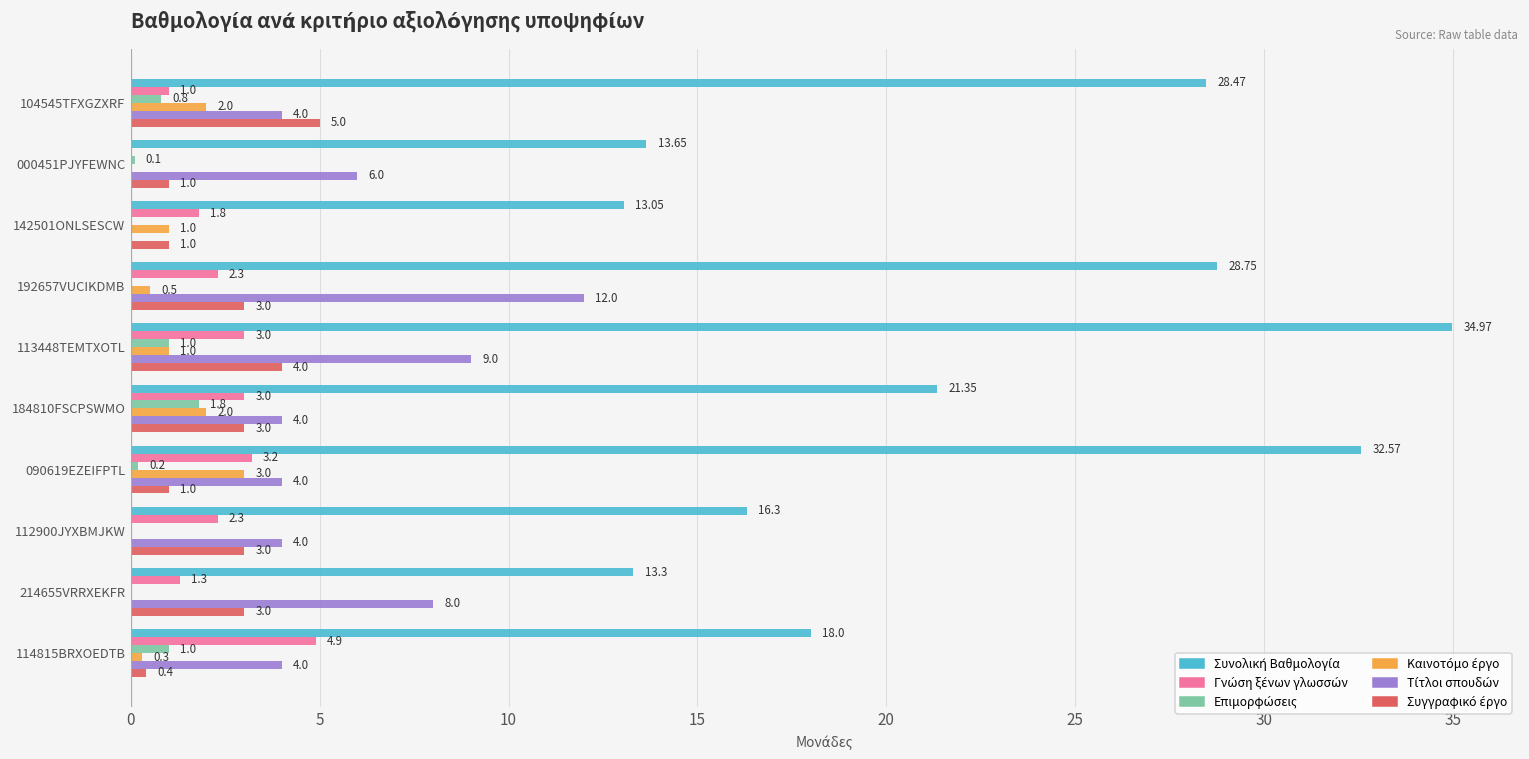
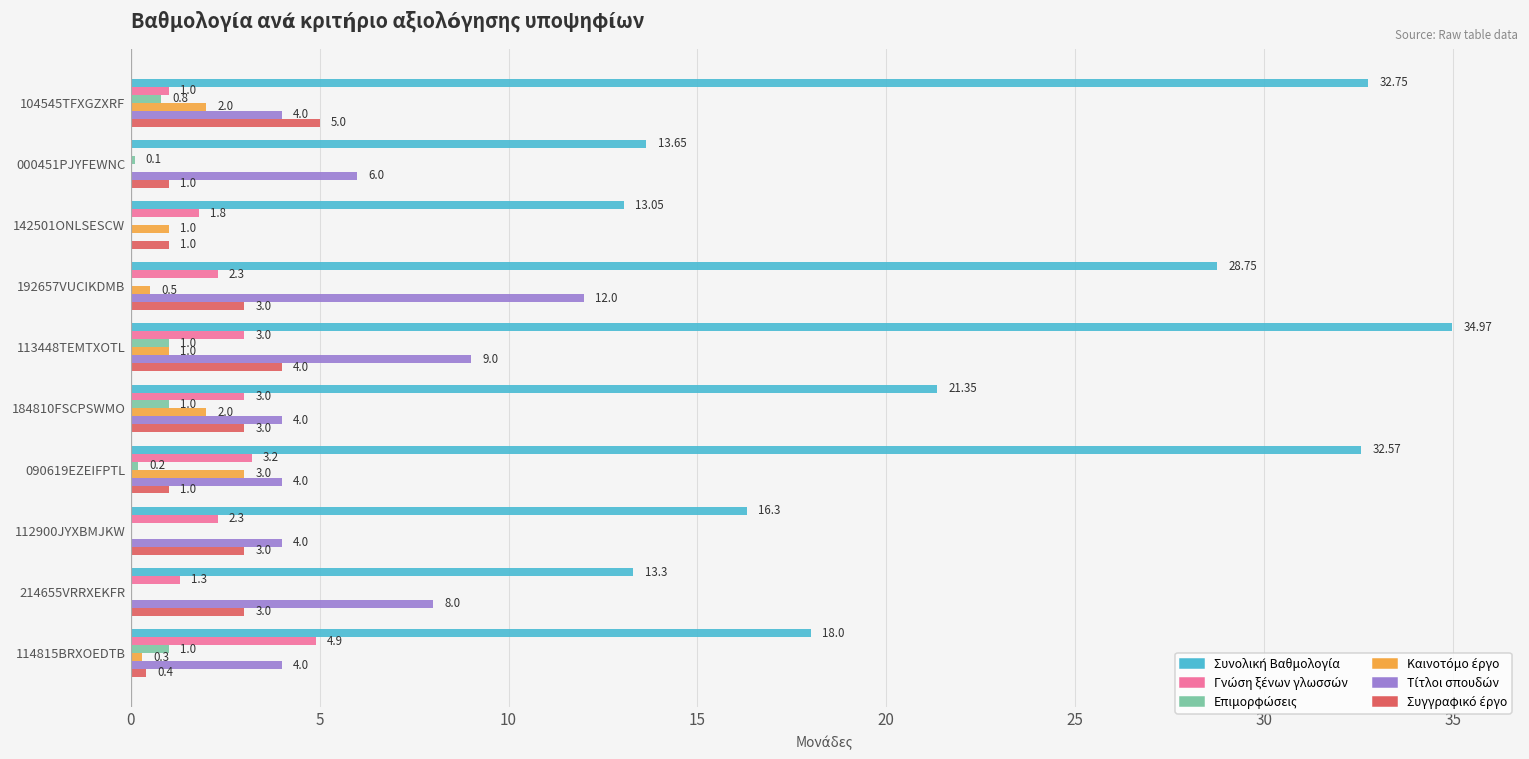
Συνολική Βαθμολογία, 104545TFXGZXRF: 28.47 -> 32.75
Επιμορφώσεις, 184810FSCPSWMO: 1.8 -> 1.0
